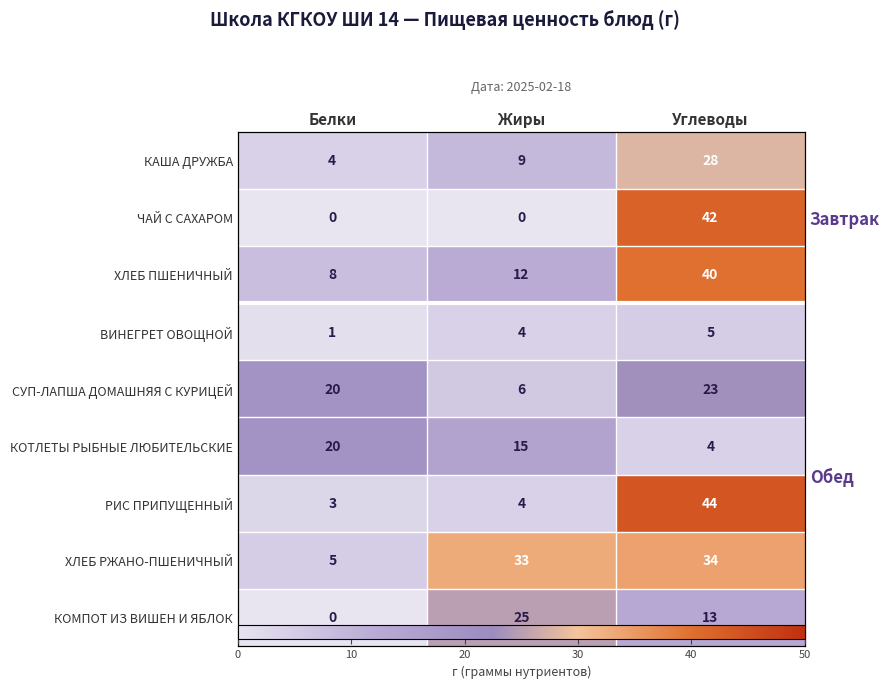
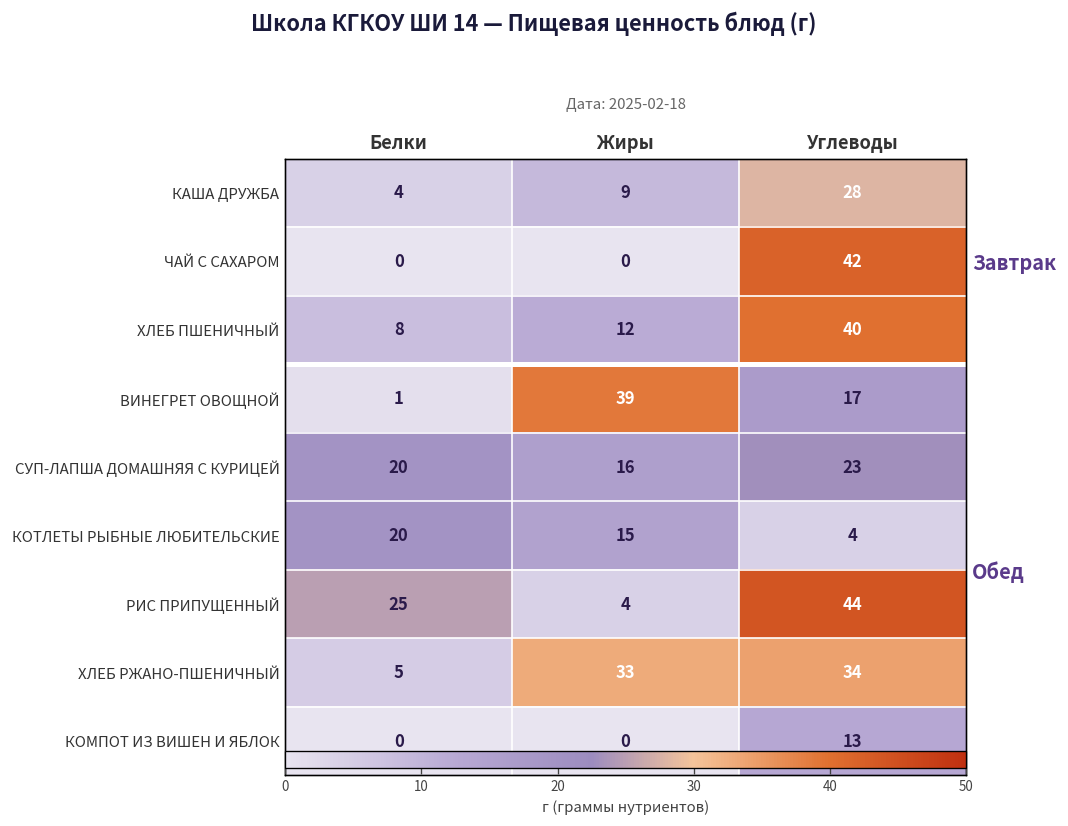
ВИНЕГРЕТ ОВОЩНОЙ, Жиры: 4 -> 39
ВИНЕГРЕТ ОВОЩНОЙ, Углеводы: 5 -> 17
СУП-ЛАПША ДОМАШНЯЯ С КУРИЦЕЙ, Жиры: 6 -> 16
РИС ПРИПУЩЕННЫЙ, Белки: 3 -> 25
КОМПОТ ИЗ ВИШЕН И ЯБЛОК, Жиры: 25 -> 0
